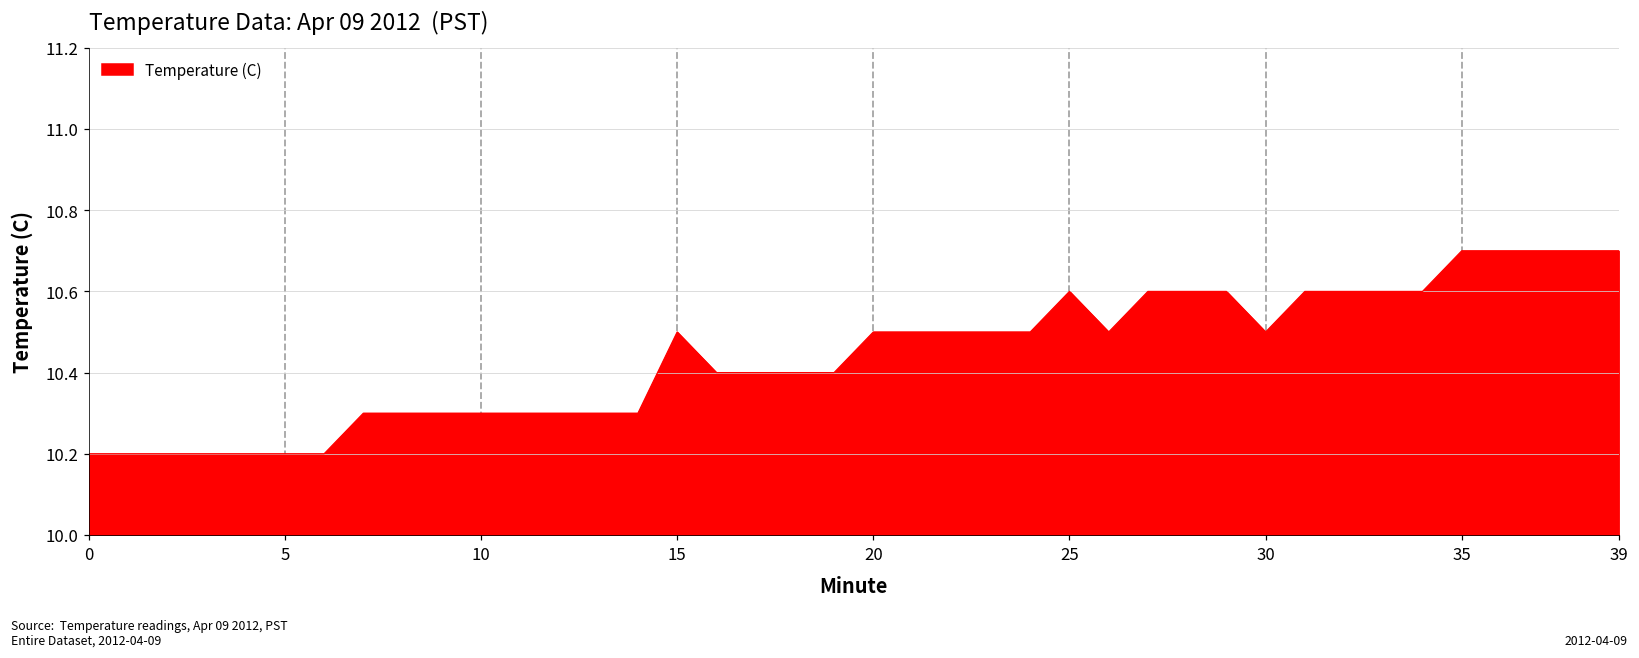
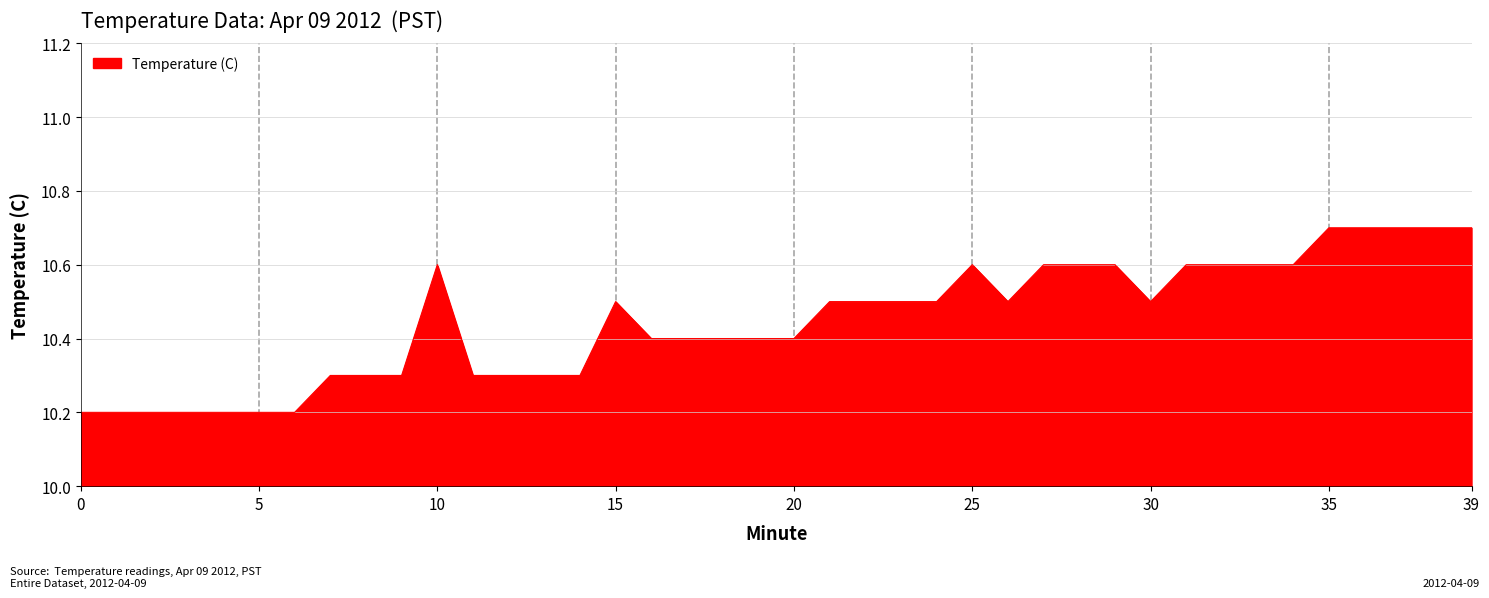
10: 10.3 -> 10.6
20: 10.5 -> 10.4
